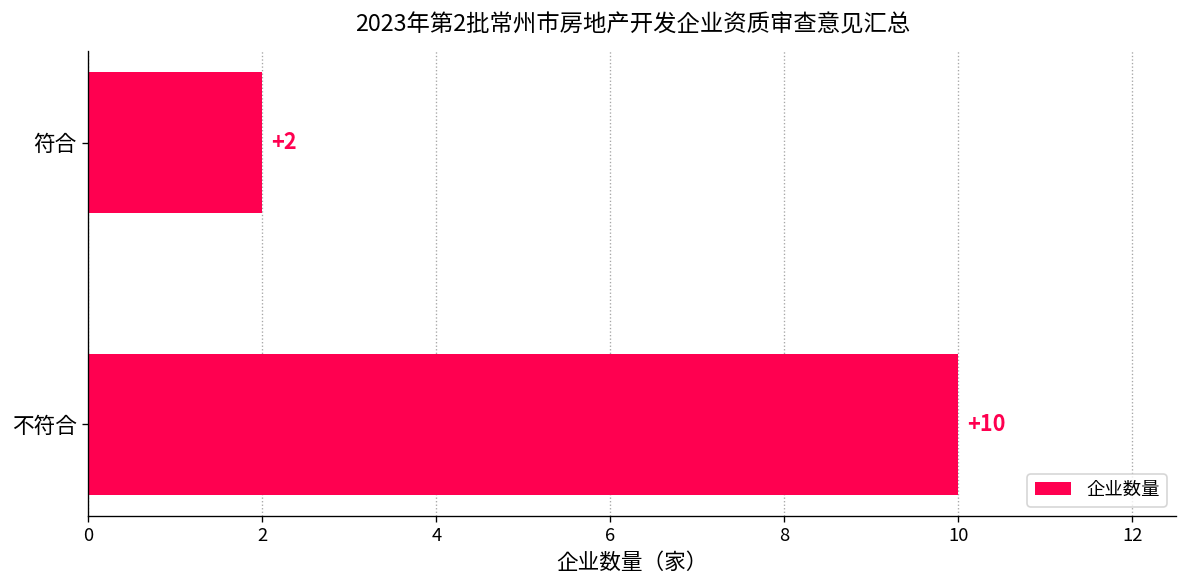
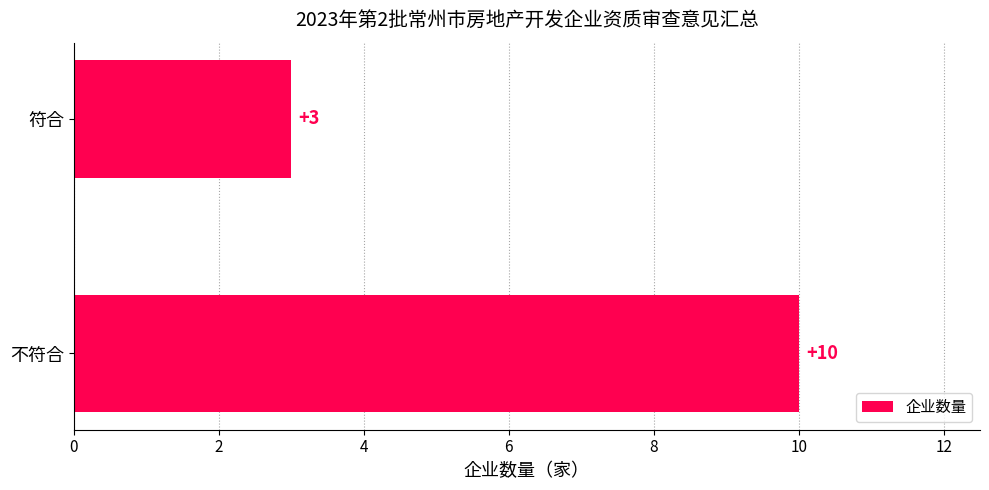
符合: +2 -> +3
